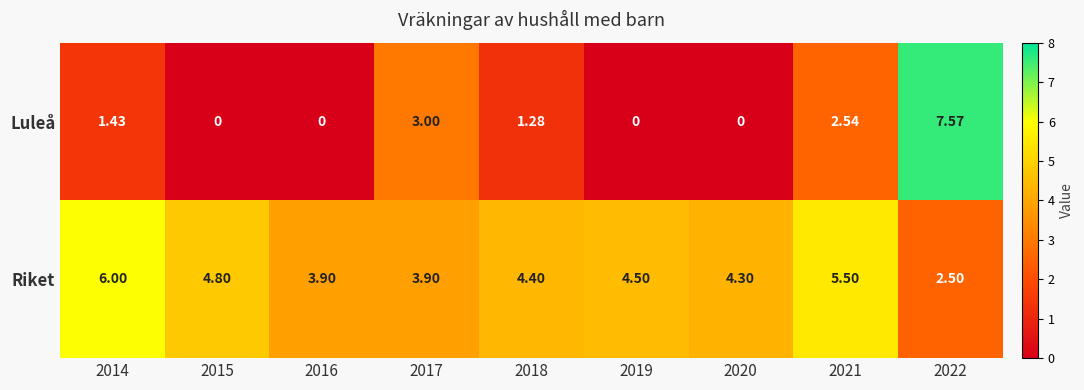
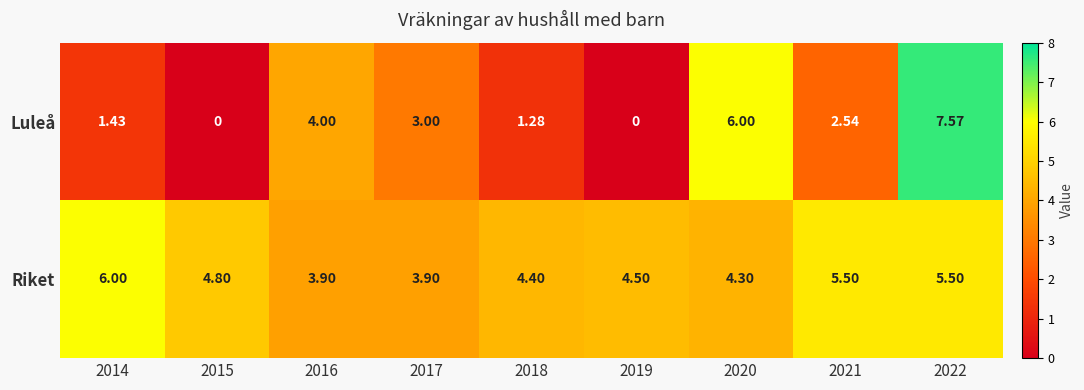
Luleå, 2016: 0 -> 4.00
Luleå, 2020: 0 -> 6.00
Riket, 2022: 2.50 -> 5.50
